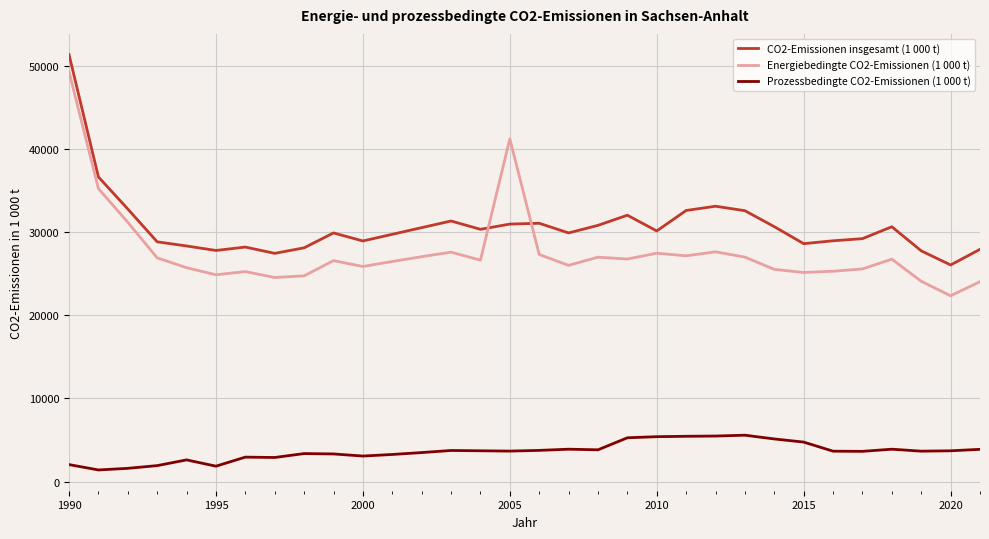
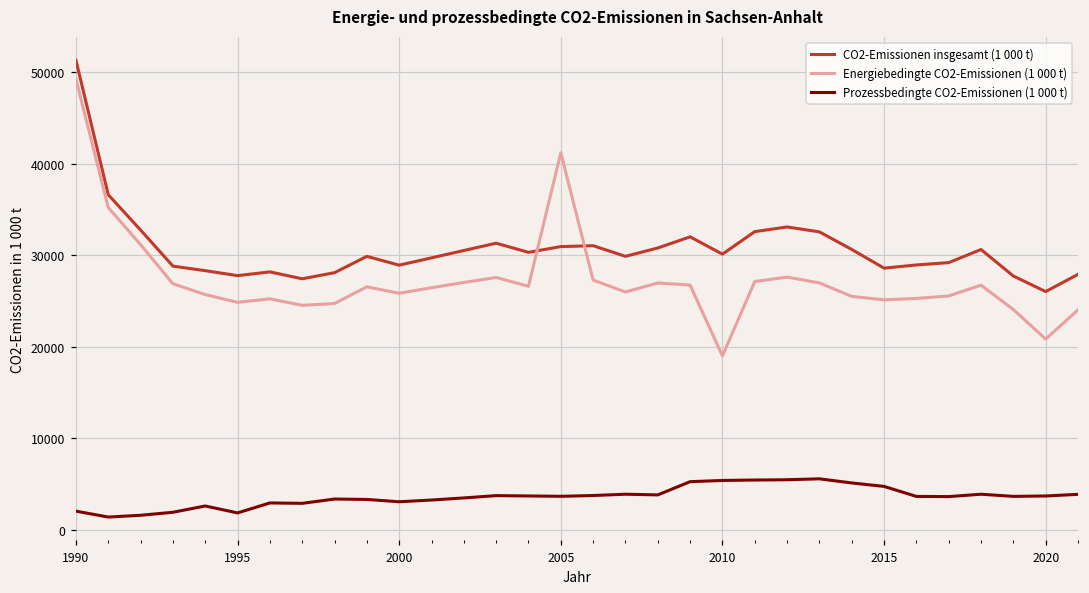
Energiebedingte CO2-Emissionen (1 000 t), 2010: 27000 -> 19000
Energiebedingte CO2-Emissionen (1 000 t), 2020: 22000 -> 21000
